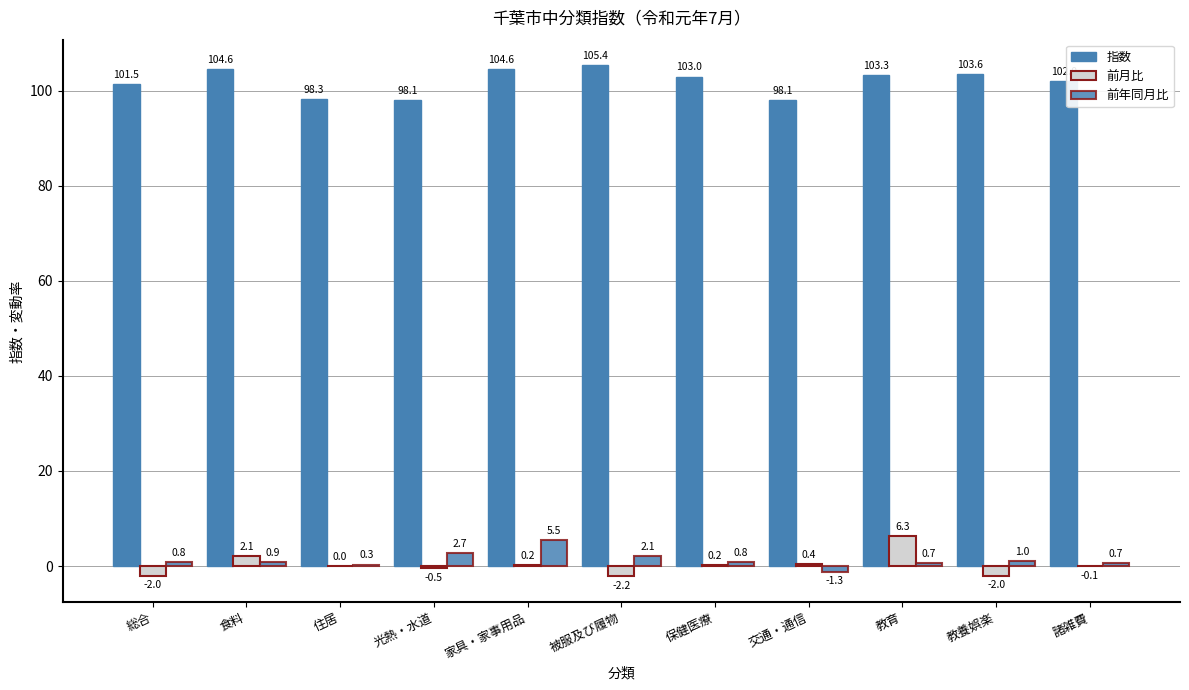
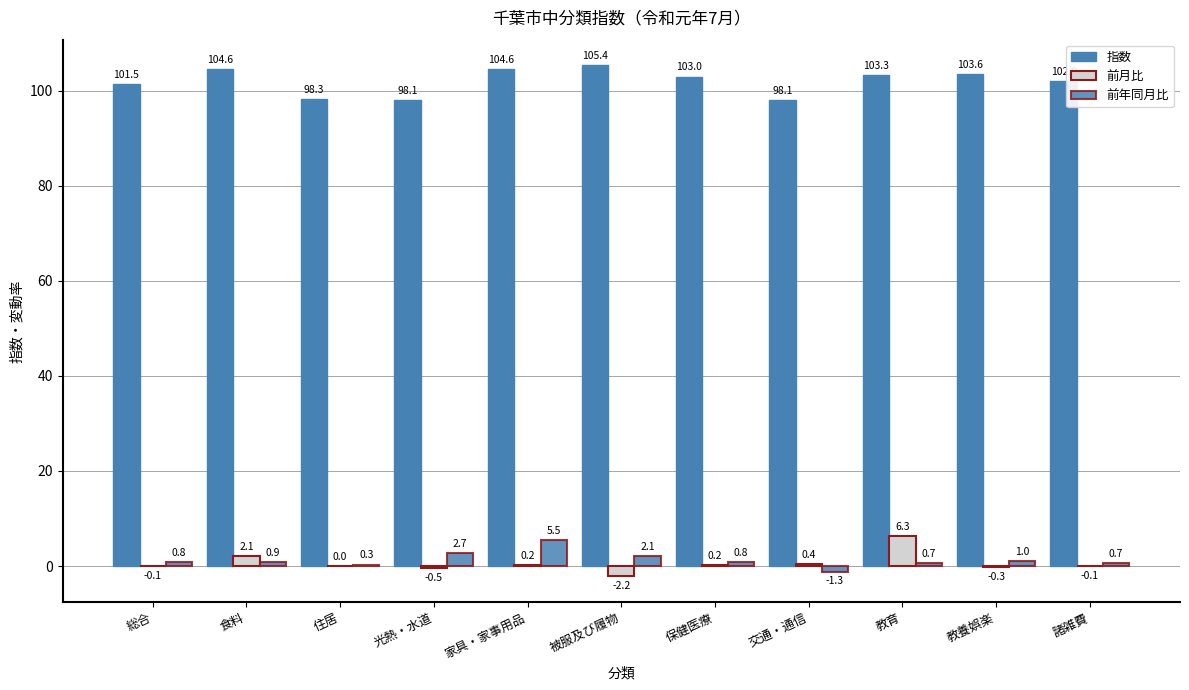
前月比, 総合: -2.0 -> -0.1
前月比, 教養娯楽: -2.0 -> -0.3
